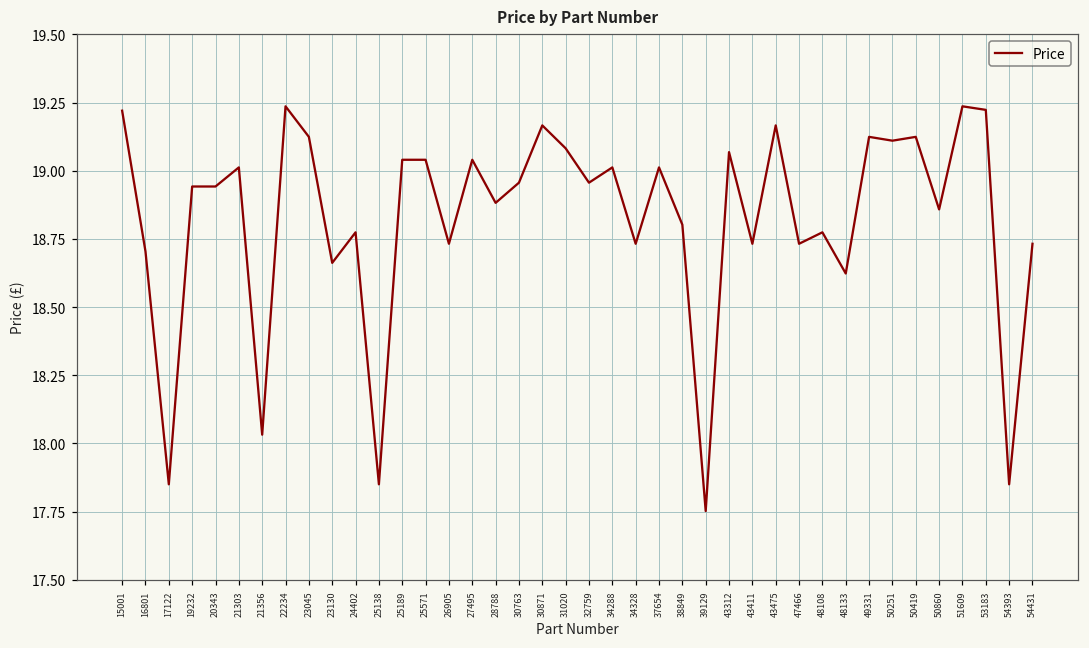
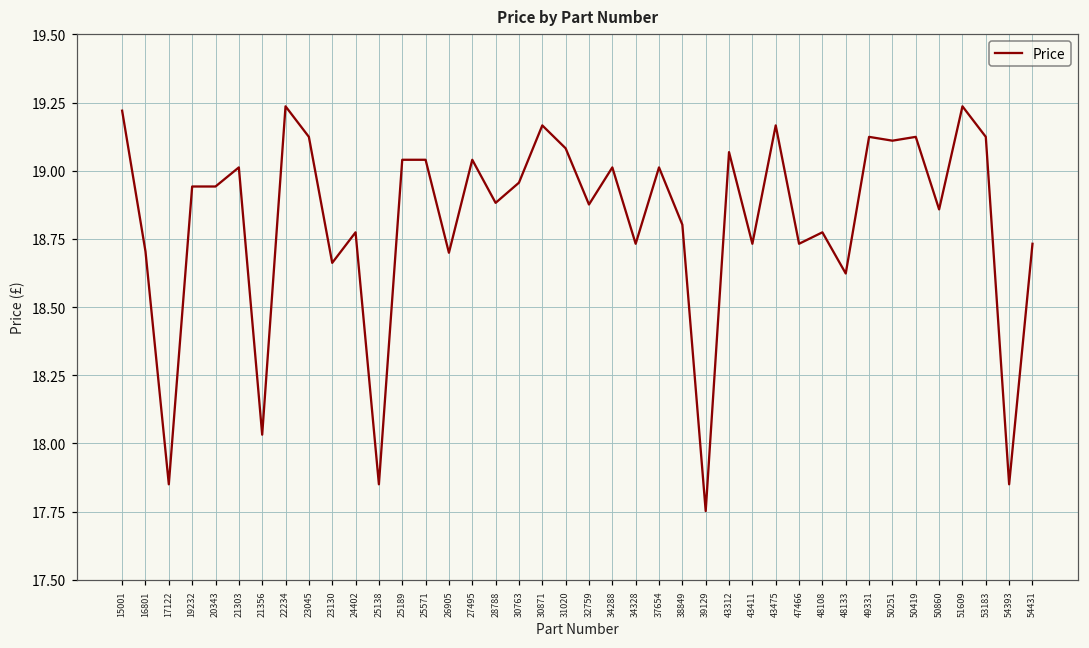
26905: 18.73 -> 18.70
32759: 18.96 -> 18.88
53183: 19.22 -> 19.12
